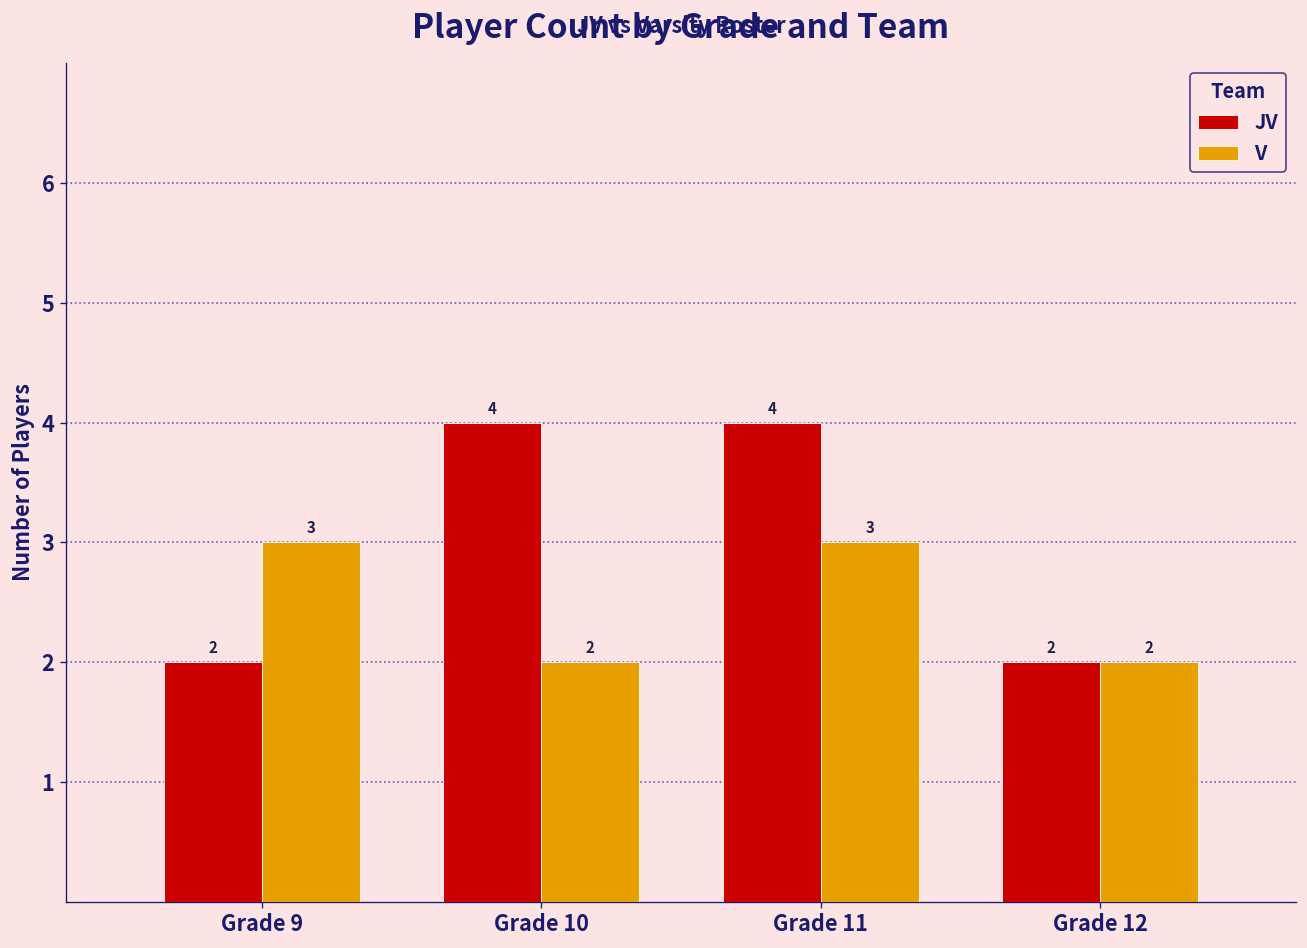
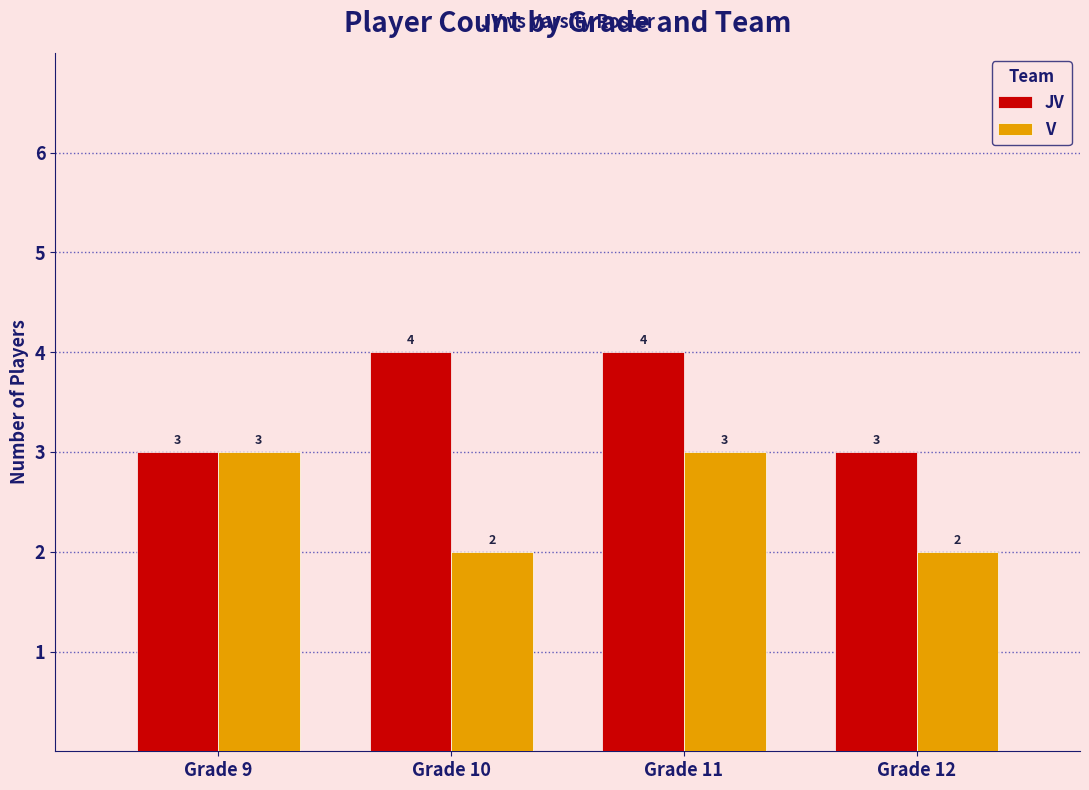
JV, Grade 9: 2 -> 3
JV, Grade 12: 2 -> 3
